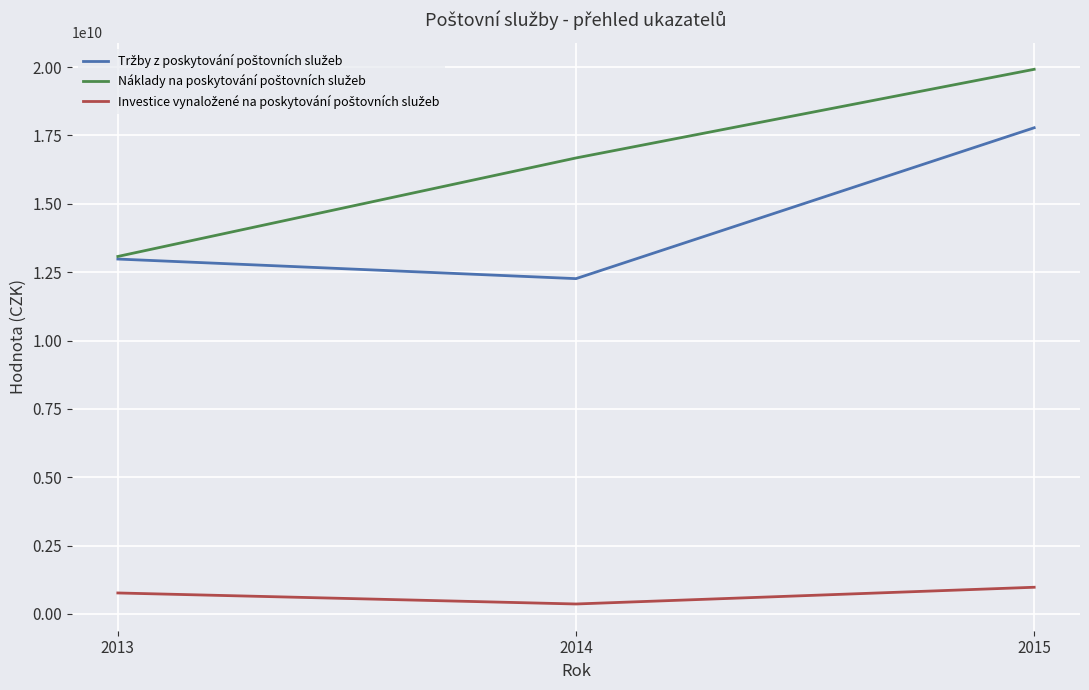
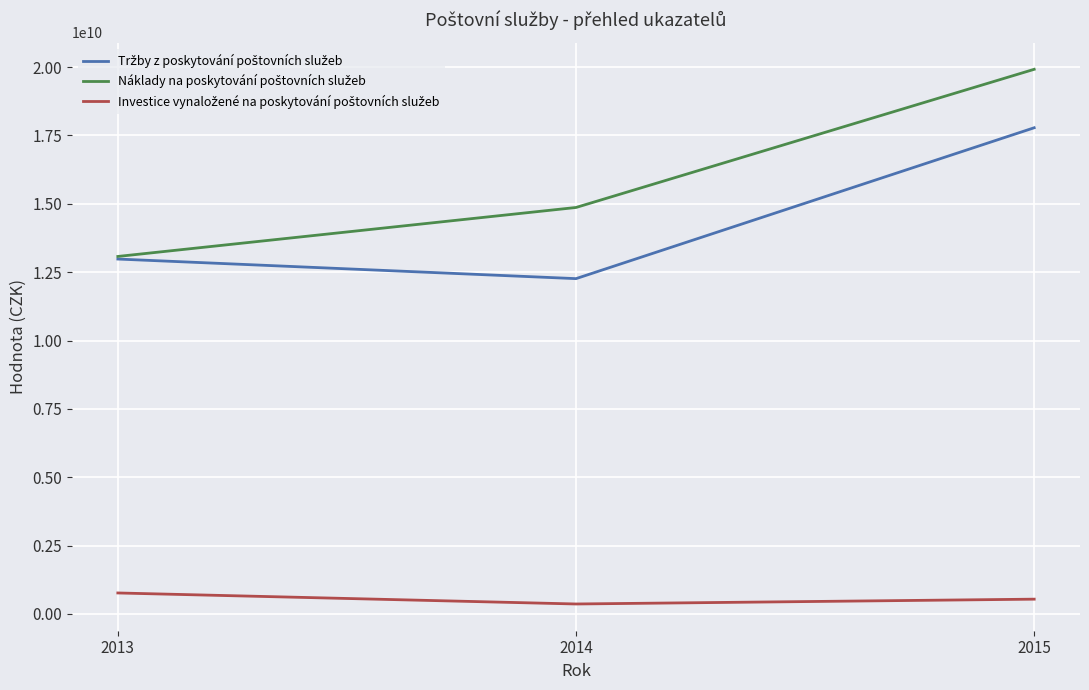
Náklady na poskytování poštovních služeb, 2014: 16700000000 -> 14900000000
Investice vynaložené na poskytování poštovních služeb, 2015: 1000000000 -> 500000000
